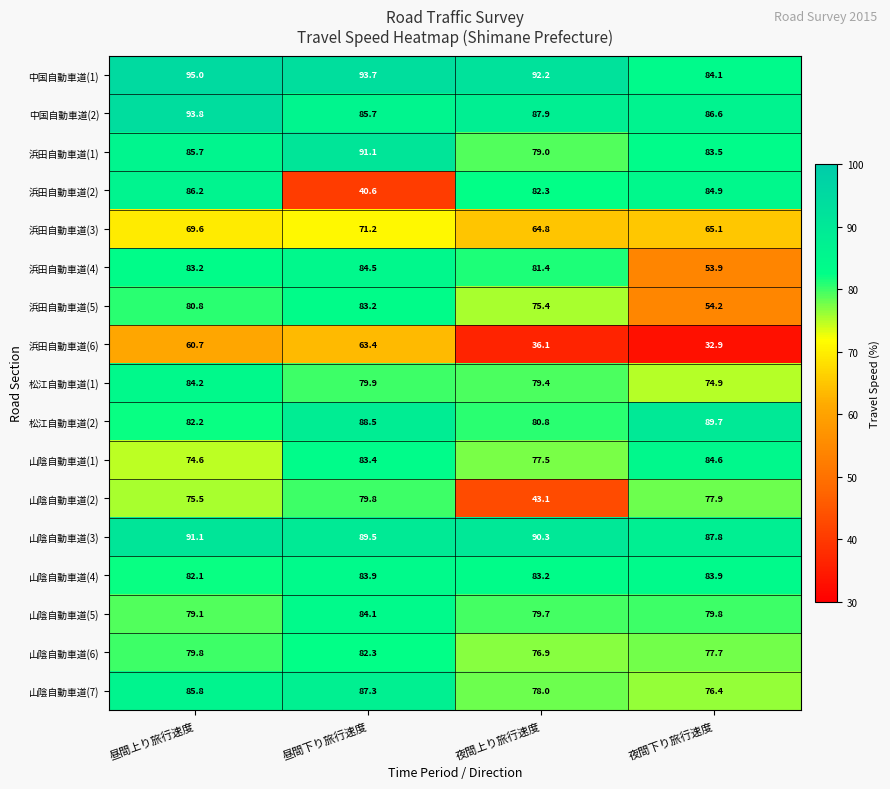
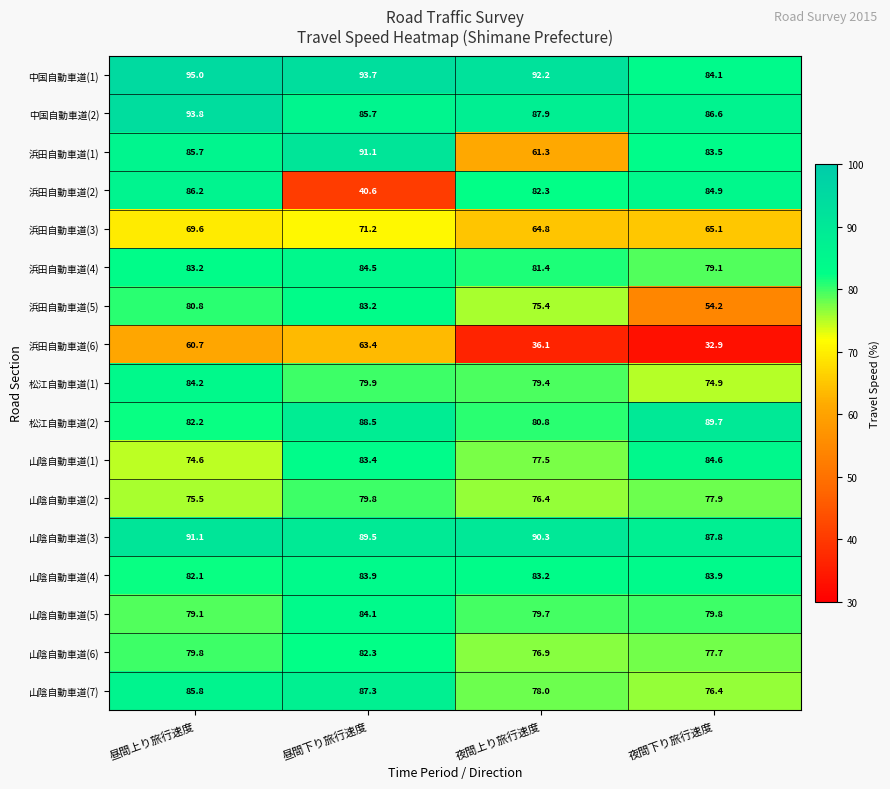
浜田自動車道(1), 夜間上り旅行速度: 79.0 -> 61.3
浜田自動車道(4), 夜間下り旅行速度: 53.9 -> 79.1
山陰自動車道(2), 夜間上り旅行速度: 43.1 -> 76.4
